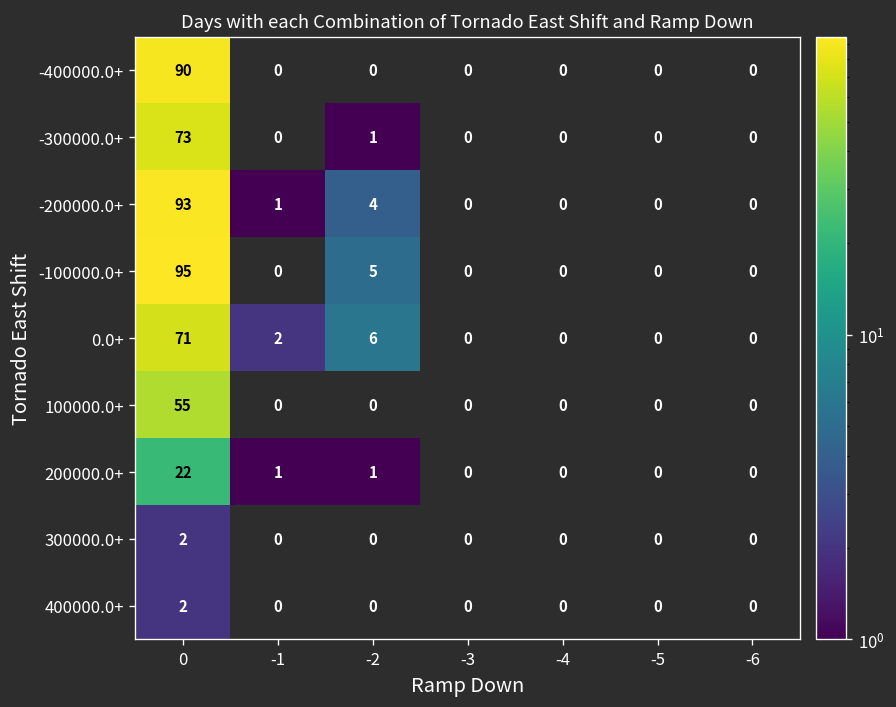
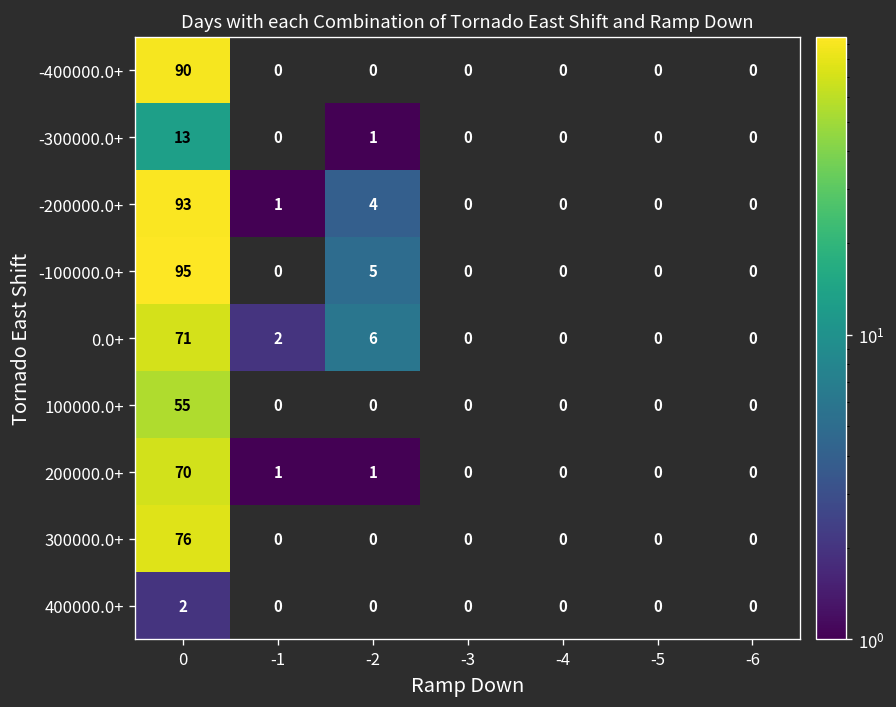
-300000.0+, 0: 73 -> 13
200000.0+, 0: 22 -> 70
300000.0+, 0: 2 -> 76
